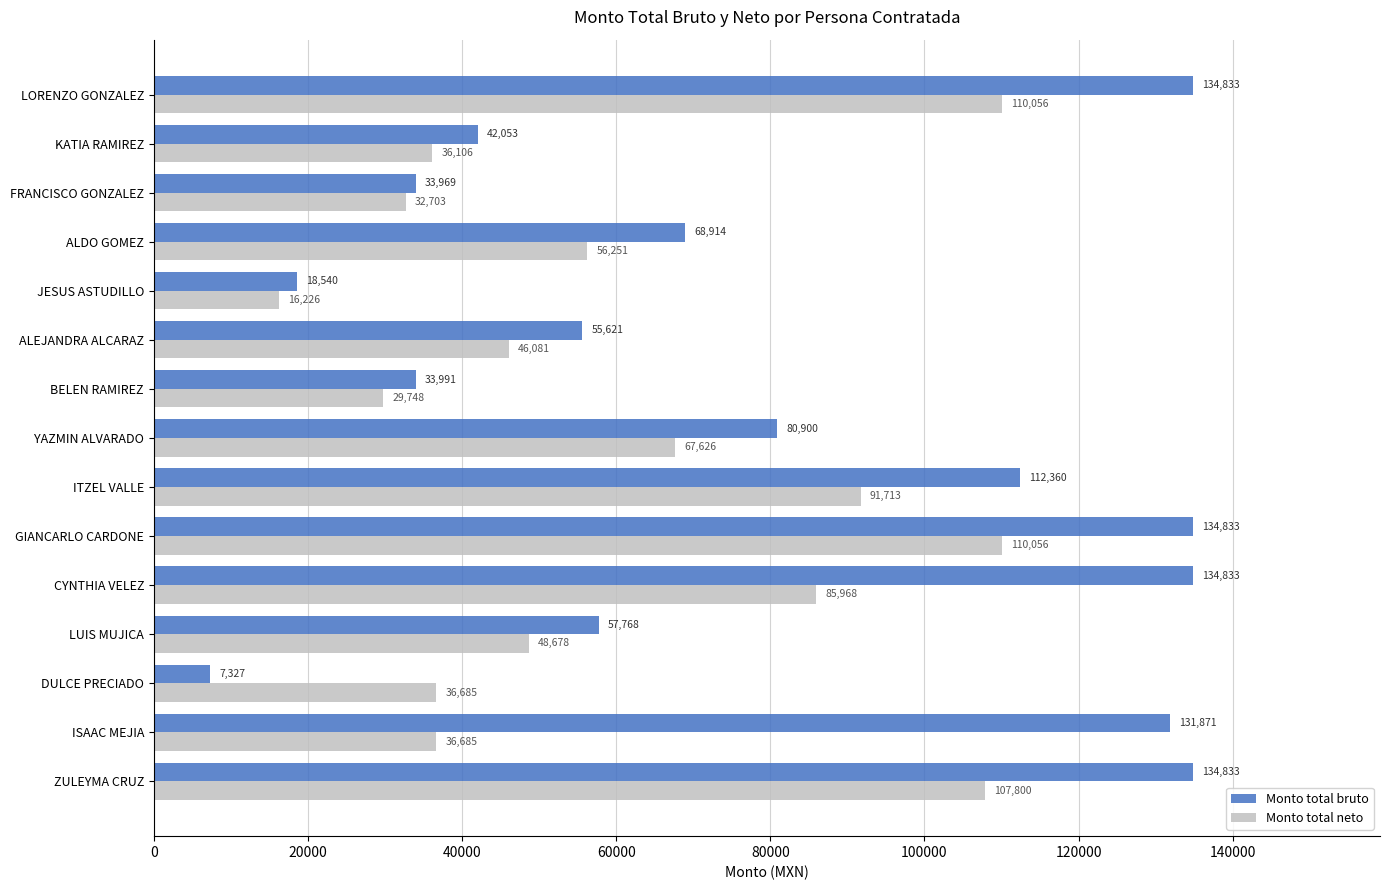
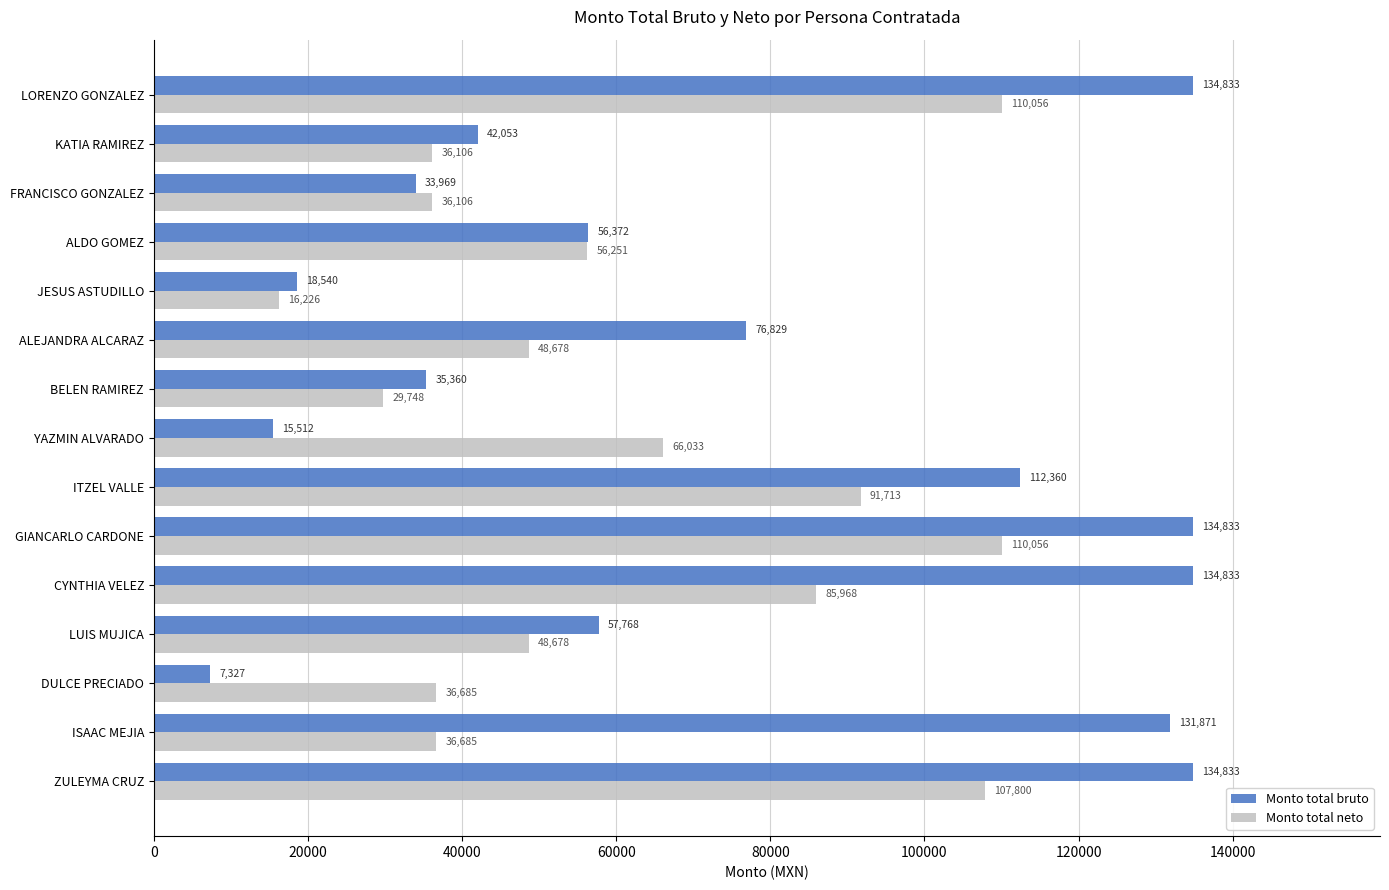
Monto total neto, FRANCISCO GONZALEZ: 32,703 -> 36,106
Monto total bruto, ALDO GOMEZ: 68,914 -> 56,372
Monto total bruto, ALEJANDRA ALCARAZ: 55,621 -> 76,829
Monto total neto, ALEJANDRA ALCARAZ: 46,081 -> 48,678
Monto total bruto, BELEN RAMIREZ: 33,991 -> 35,360
Monto total bruto, YAZMIN ALVARADO: 80,900 -> 15,512
Monto total neto, YAZMIN ALVARADO: 67,626 -> 66,033
